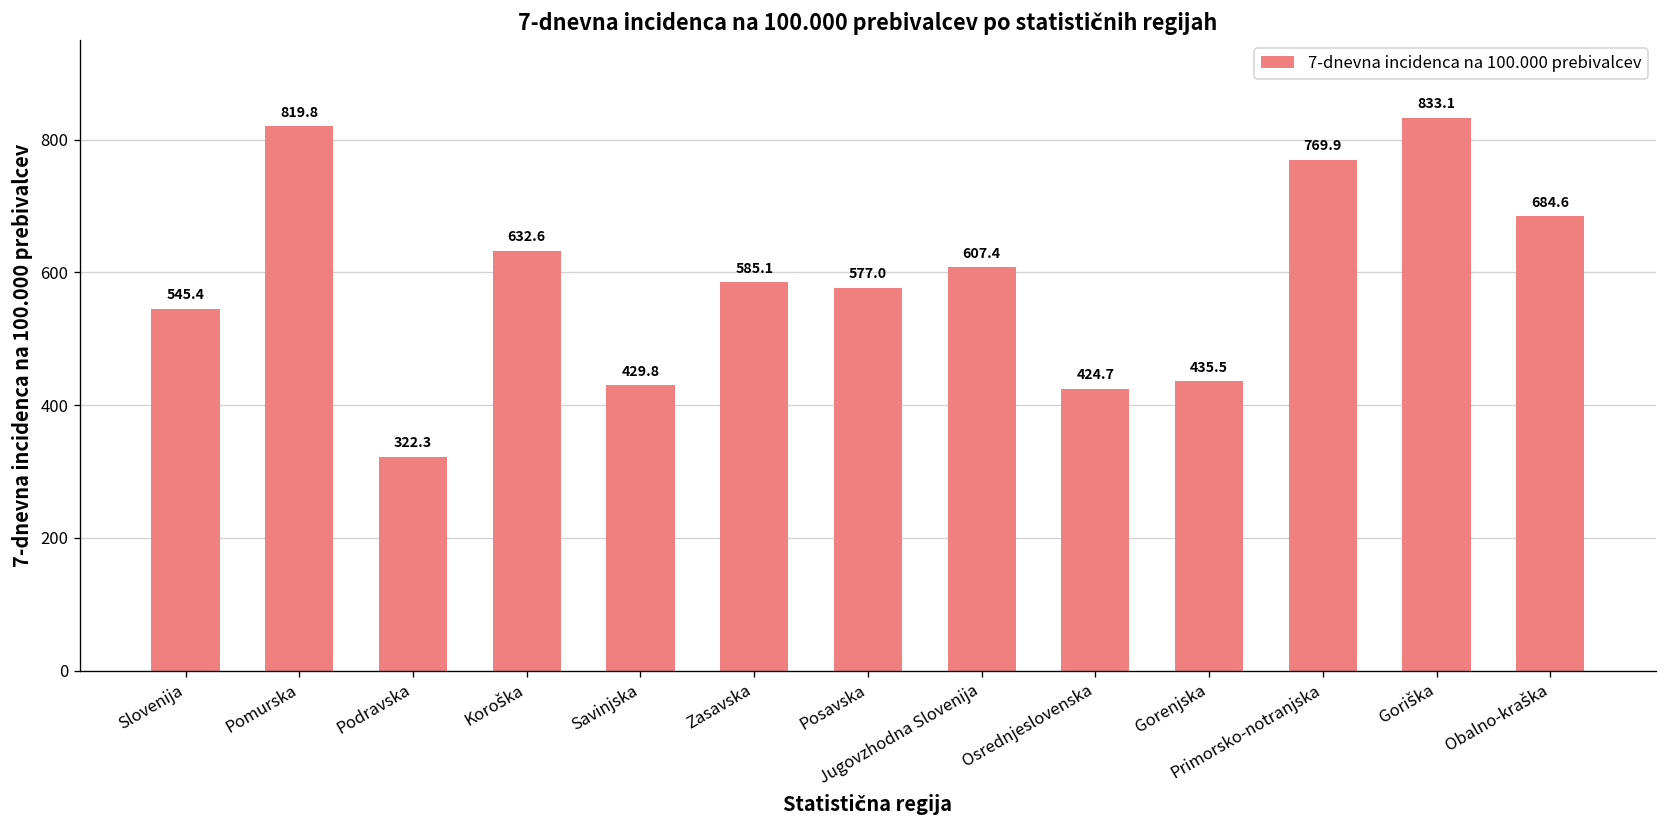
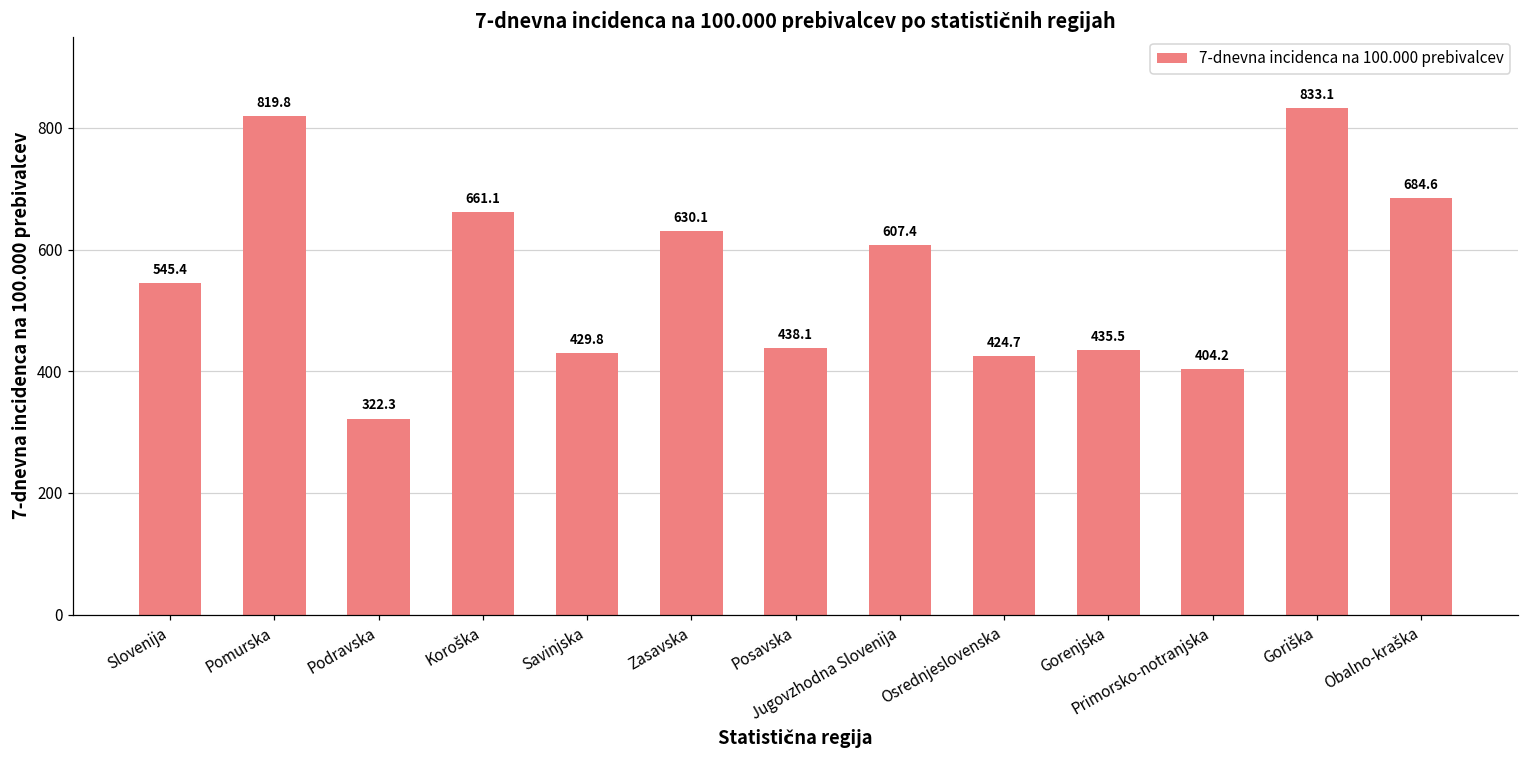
Koroška: 632.6 -> 661.1
Zasavska: 585.1 -> 630.1
Posavska: 577.0 -> 438.1
Primorsko-notranjska: 769.9 -> 404.2
